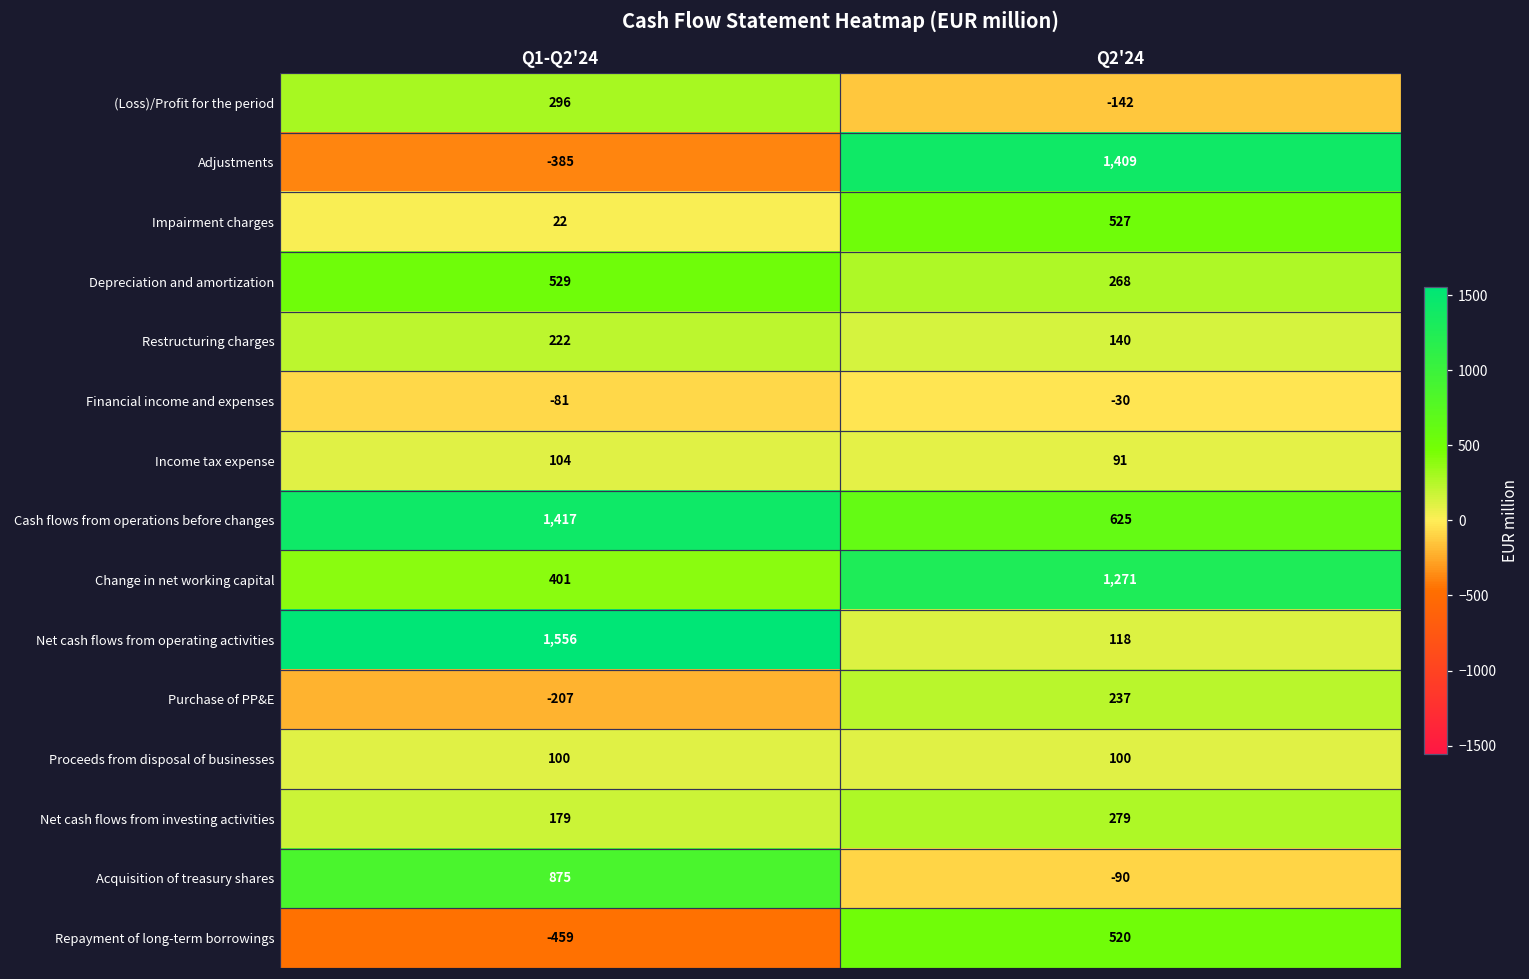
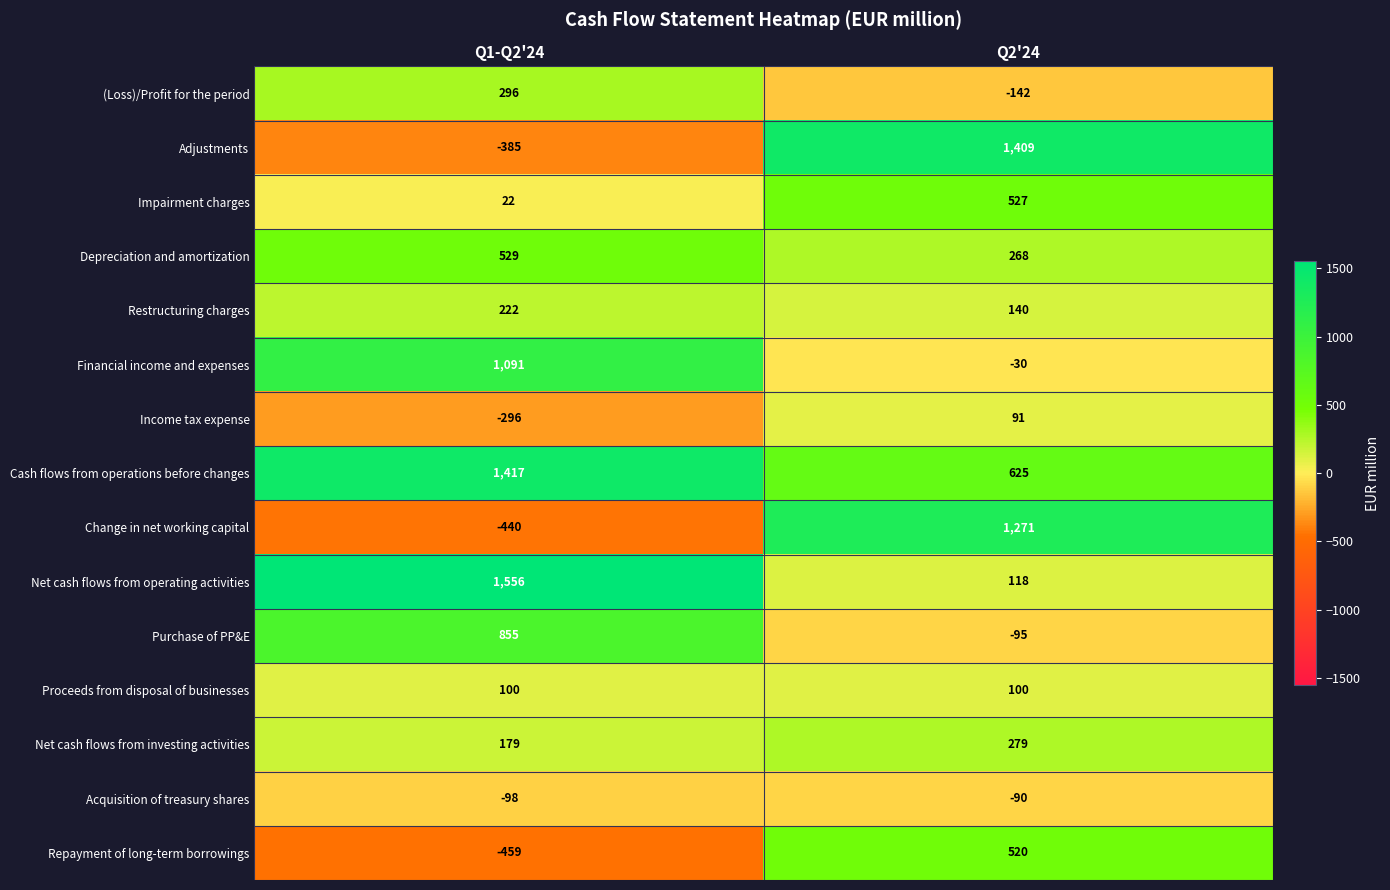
Financial income and expenses, Q1-Q2'24: -81 -> 1,091
Income tax expense, Q1-Q2'24: 104 -> -296
Change in net working capital, Q1-Q2'24: 401 -> -440
Purchase of PP&E, Q1-Q2'24: -207 -> 855
Purchase of PP&E, Q2'24: 237 -> -95
Acquisition of treasury shares, Q1-Q2'24: 875 -> -98
